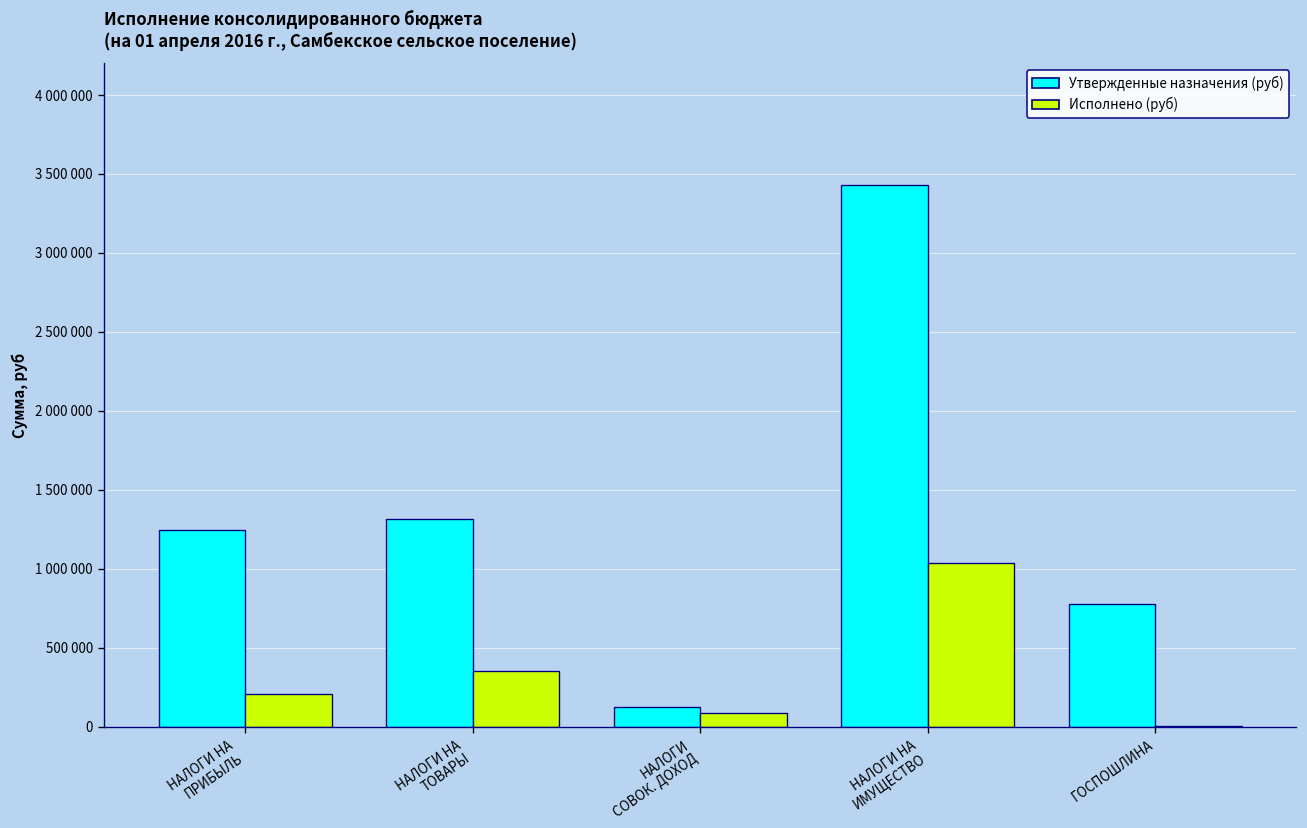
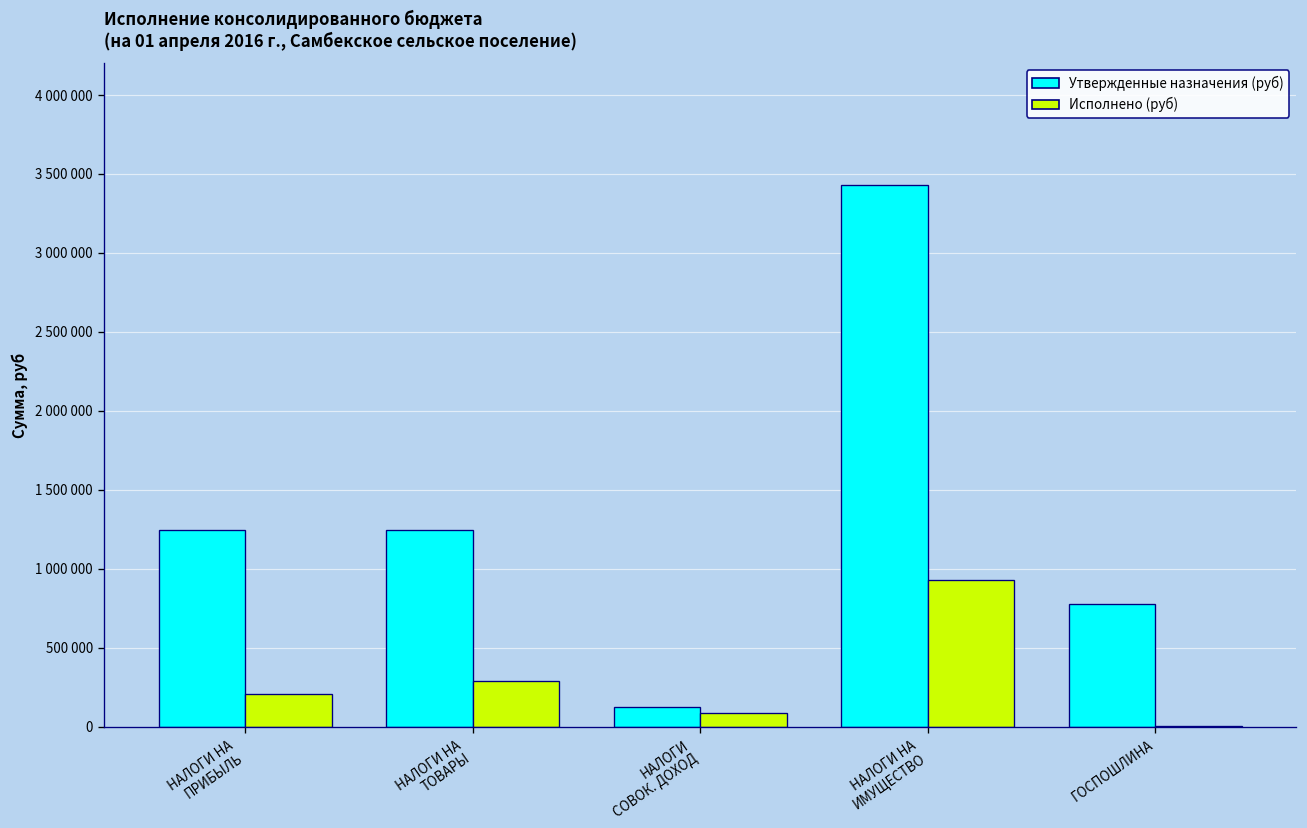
Утвержденные назначения (руб), НАЛОГИ НА ТОВАРЫ: 1320000 -> 1240000
Исполнено (руб), НАЛОГИ НА ТОВАРЫ: 360000 -> 290000
Исполнено (руб), НАЛОГИ НА ИМУЩЕСТВО: 1040000 -> 930000
